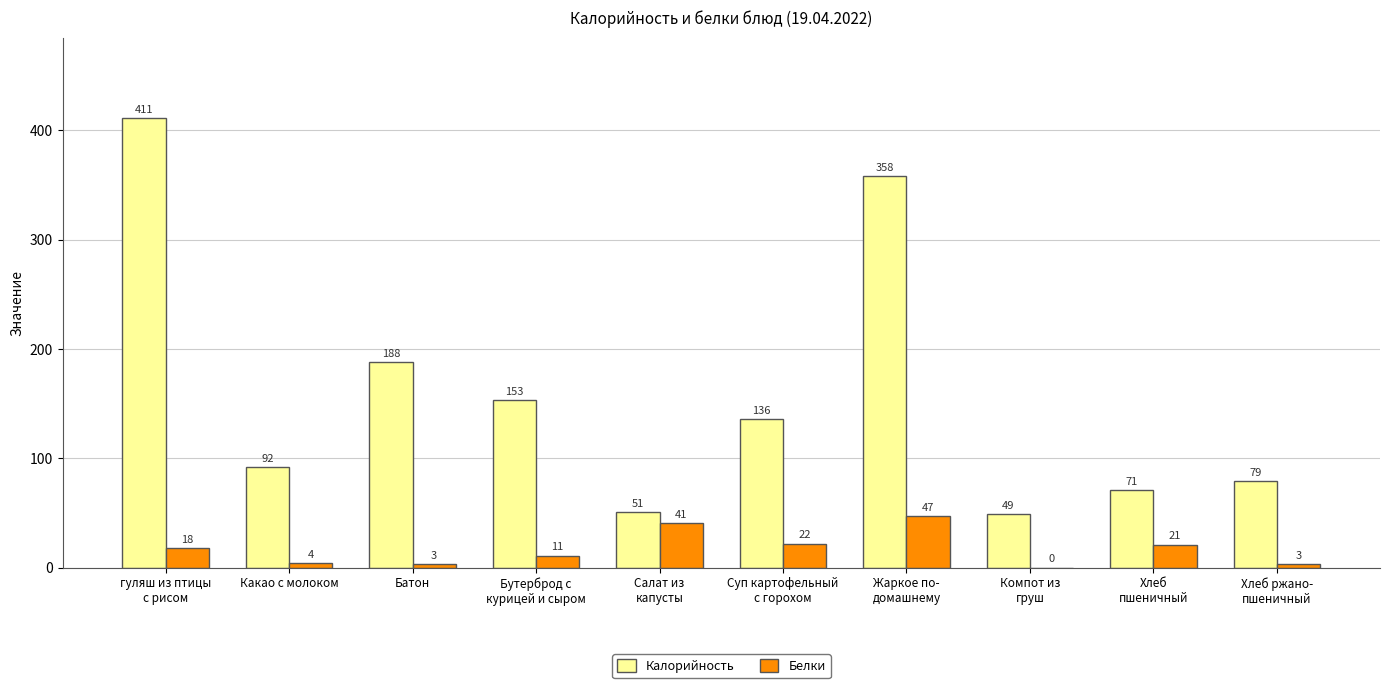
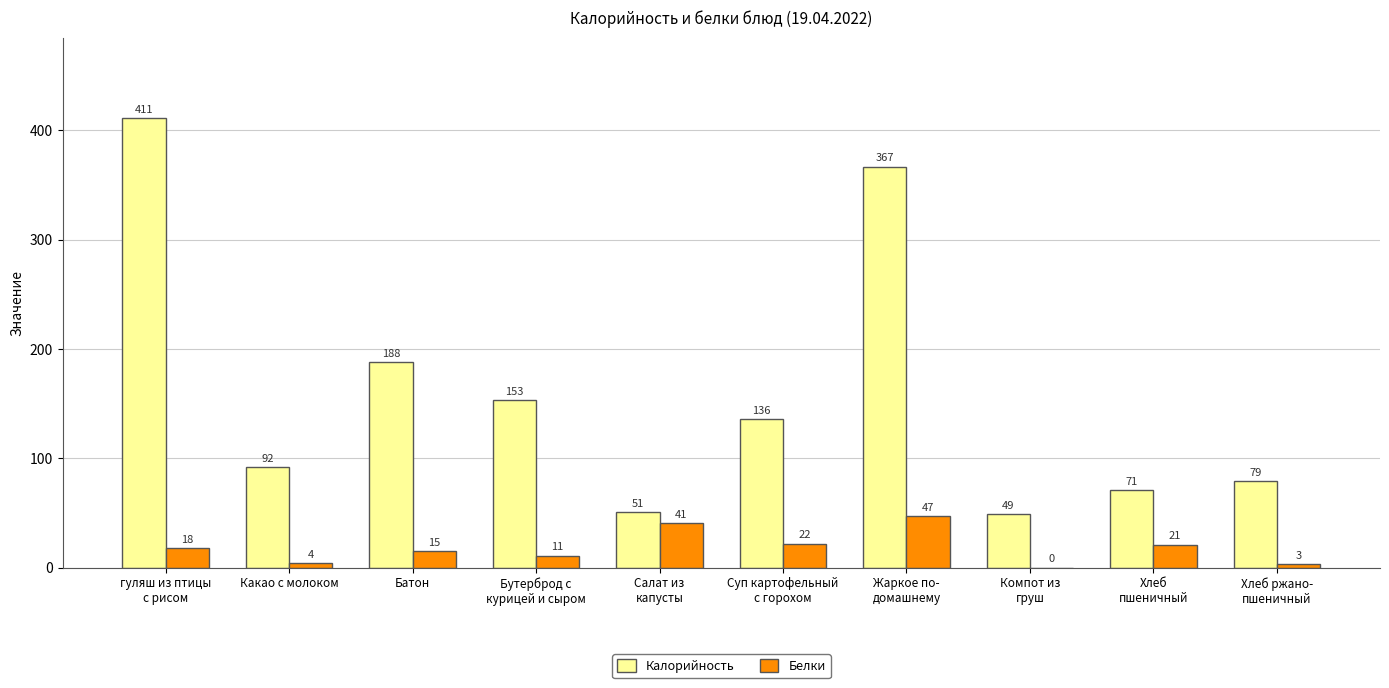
Белки, Батон: 3 -> 15
Калорийность, Жаркое по- домашнему: 358 -> 367
